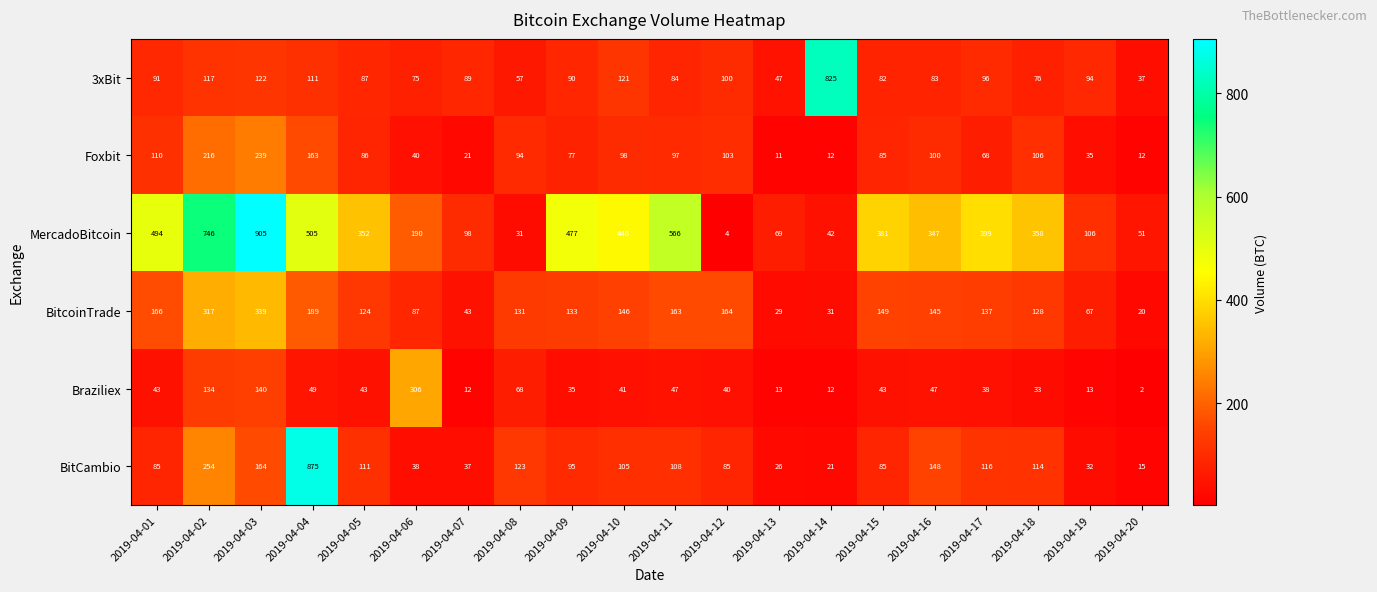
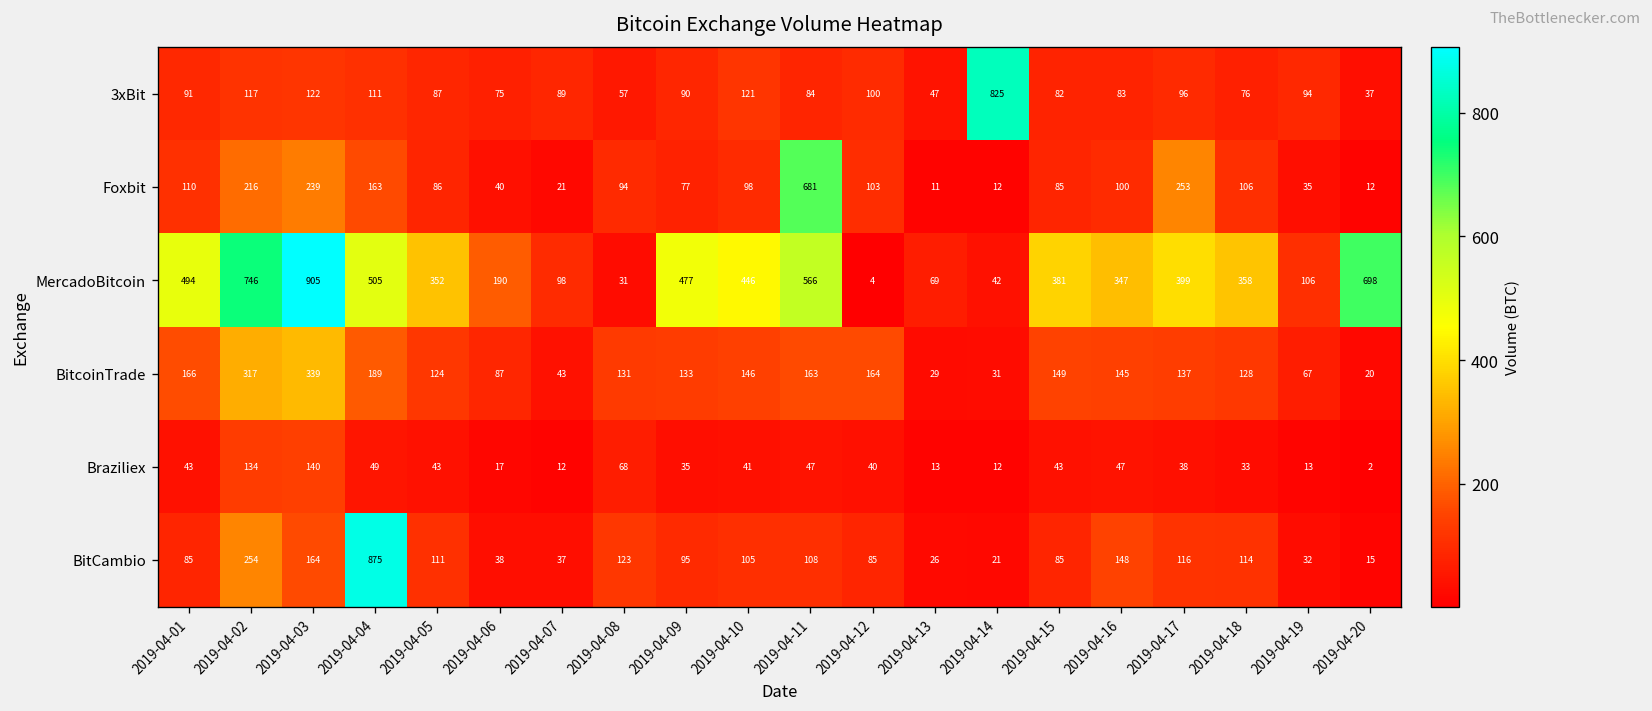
Foxbit, 2019-04-11: 97 -> 681
Foxbit, 2019-04-17: 68 -> 253
MercadoBitcoin, 2019-04-20: 51 -> 698
Braziliex, 2019-04-06: 306 -> 17
